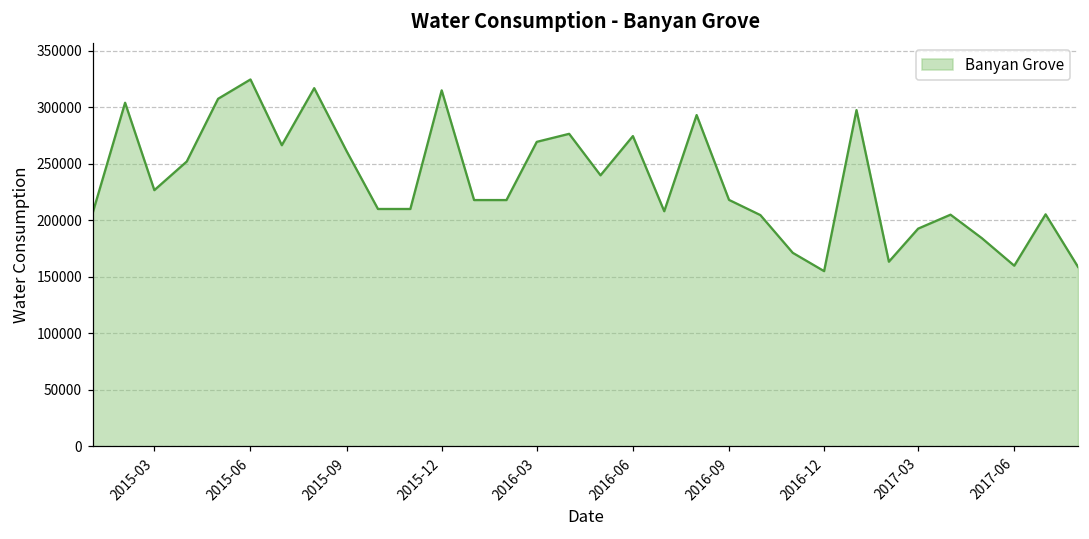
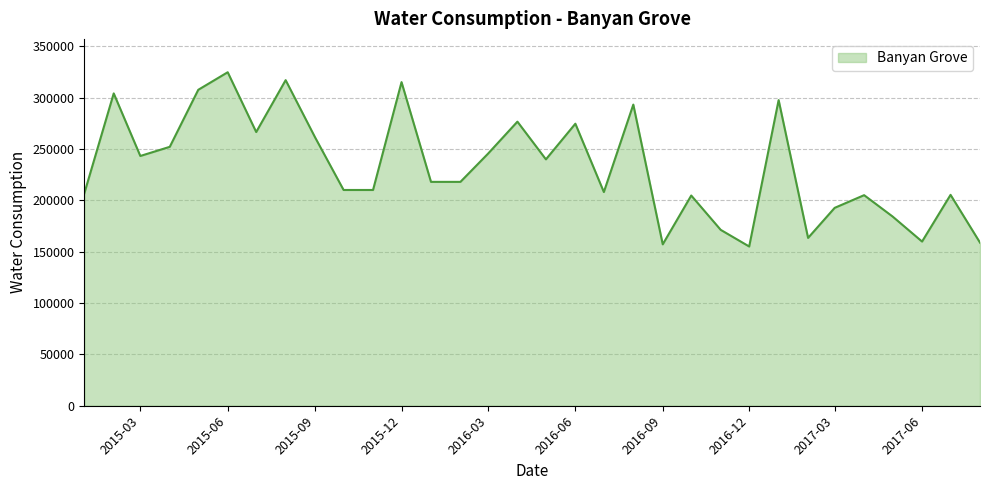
2015-03: 227000 -> 243000
2016-03: 269000 -> 245000
2016-09: 218000 -> 157000
